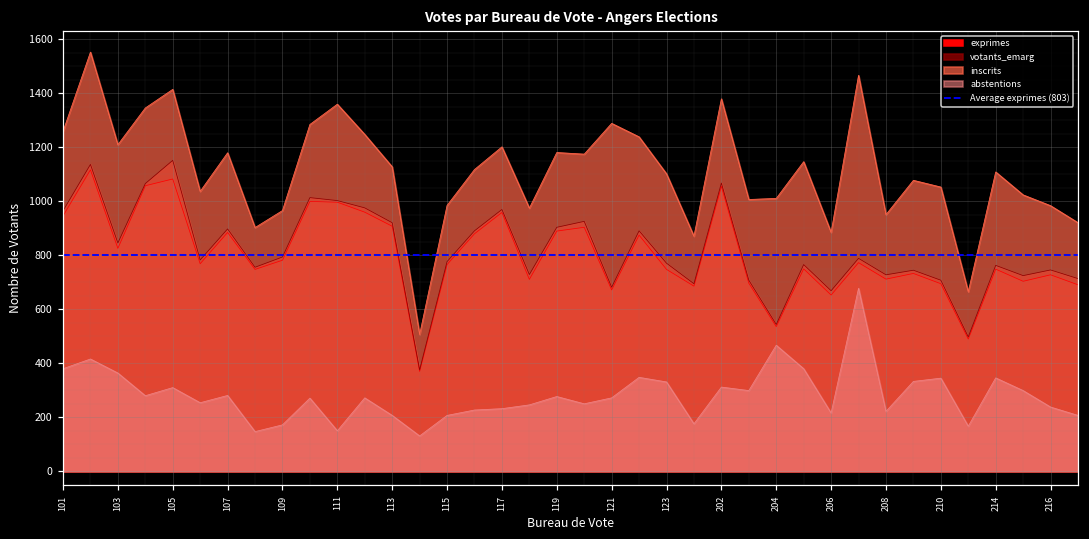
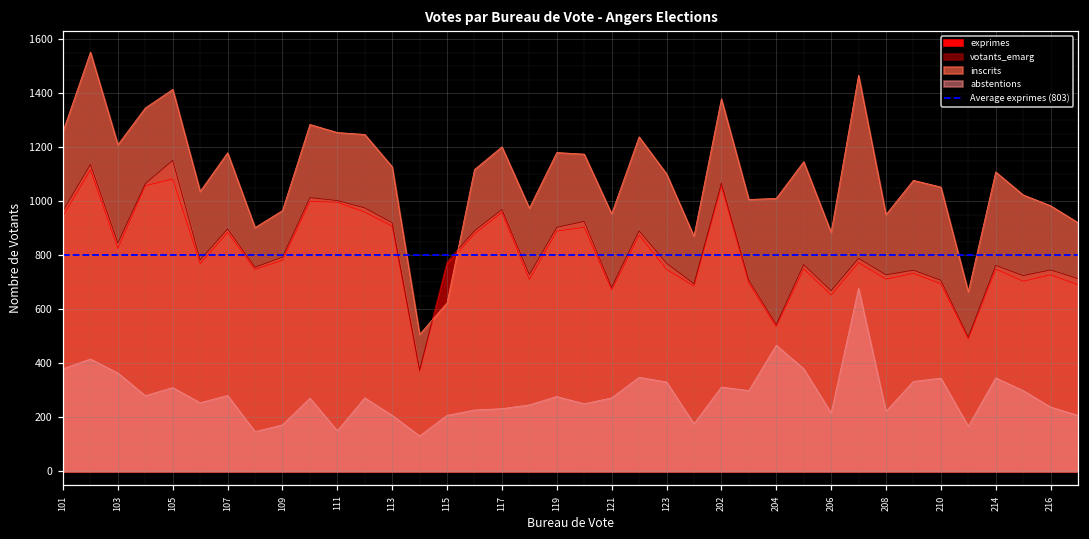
inscrits, 111: 1360 -> 1260
inscrits, 115: 990 -> 620
inscrits, 121: 1290 -> 950
